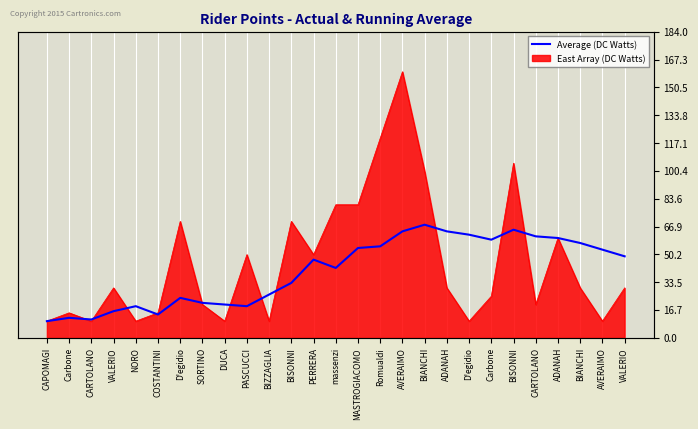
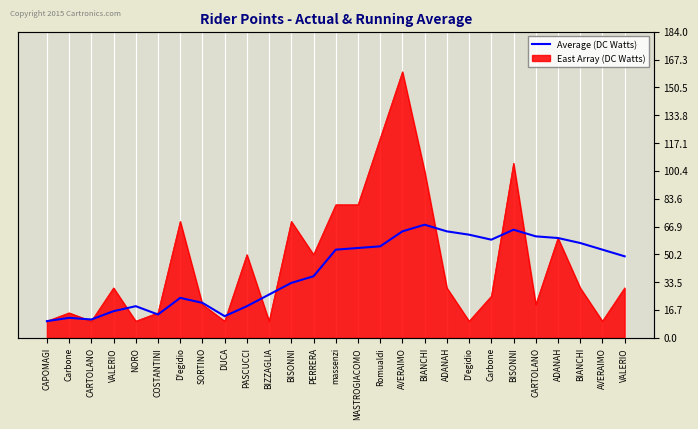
Average (DC Watts), DUCA: 20 -> 13
Average (DC Watts), PERRERA: 47 -> 37
Average (DC Watts), massenzi: 42 -> 53
